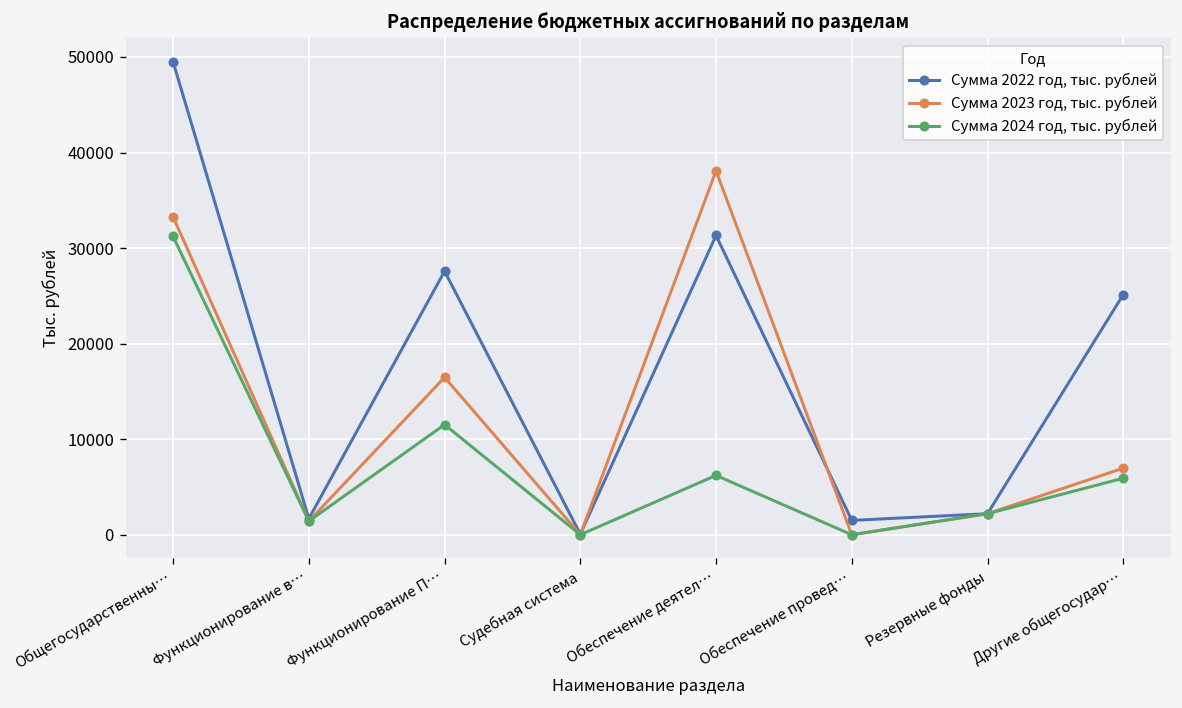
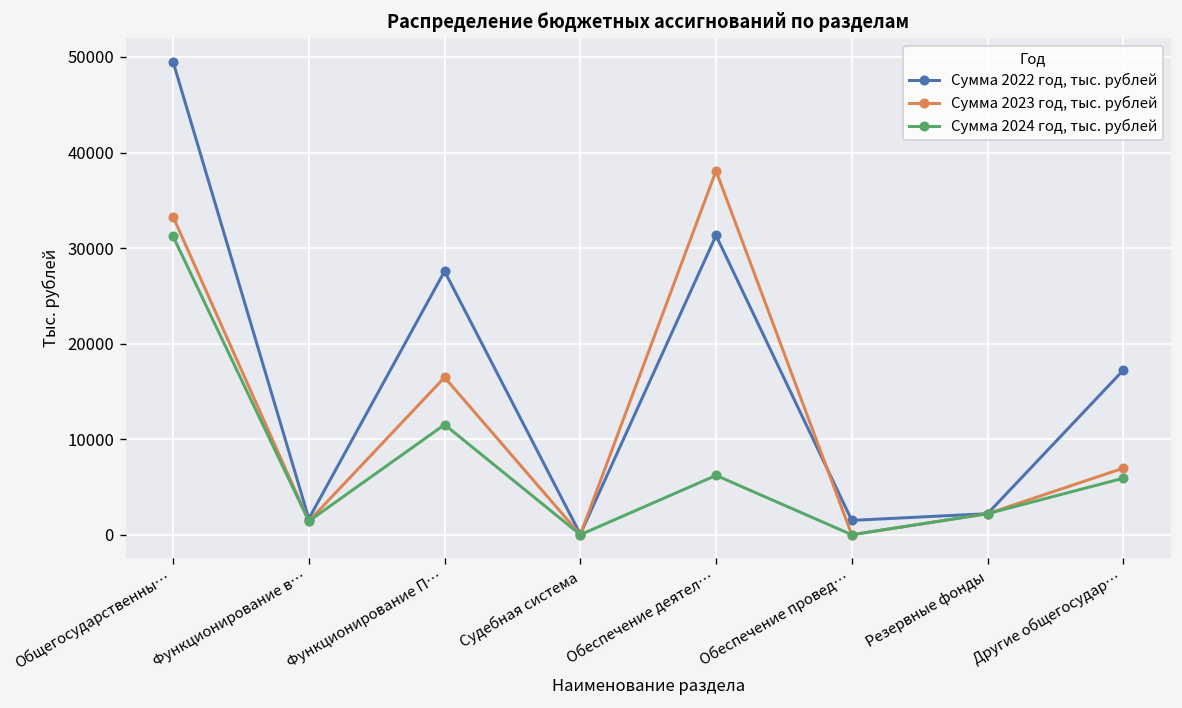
Сумма 2022 год, тыс. рублей, Другие общегосудар…: 25000 -> 17000
